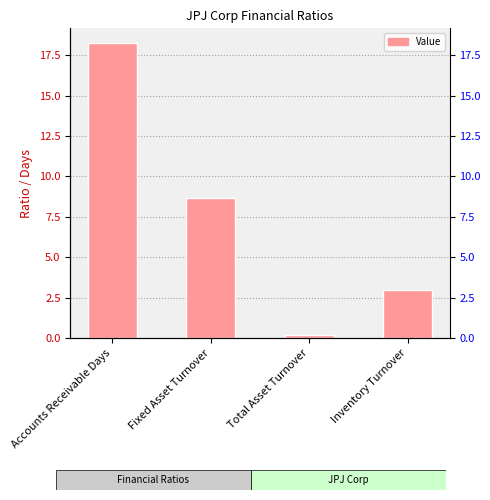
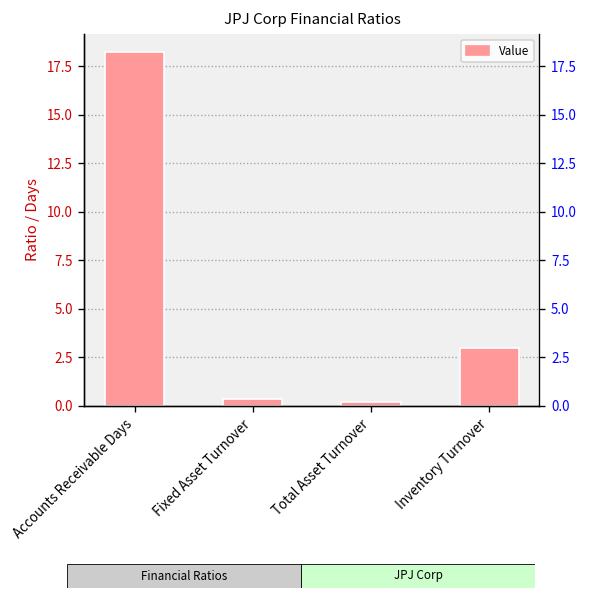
Fixed Asset Turnover: 8.7 -> 0.3
